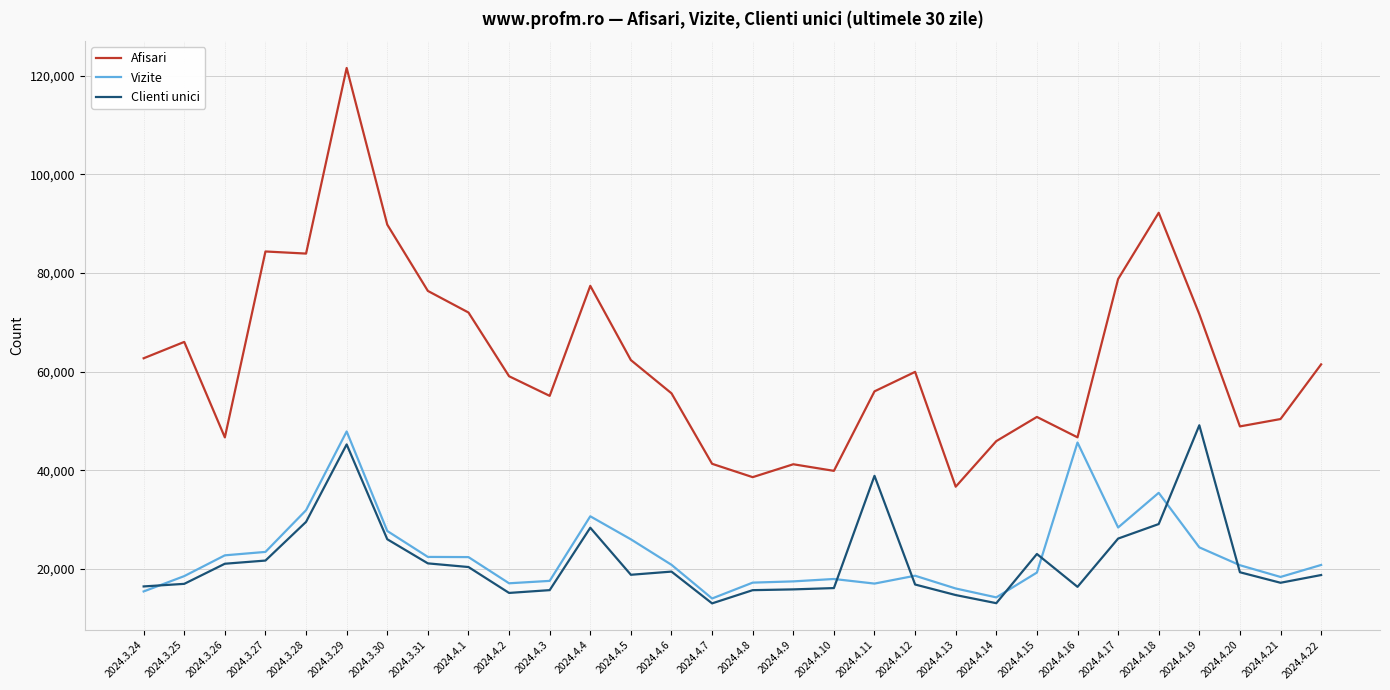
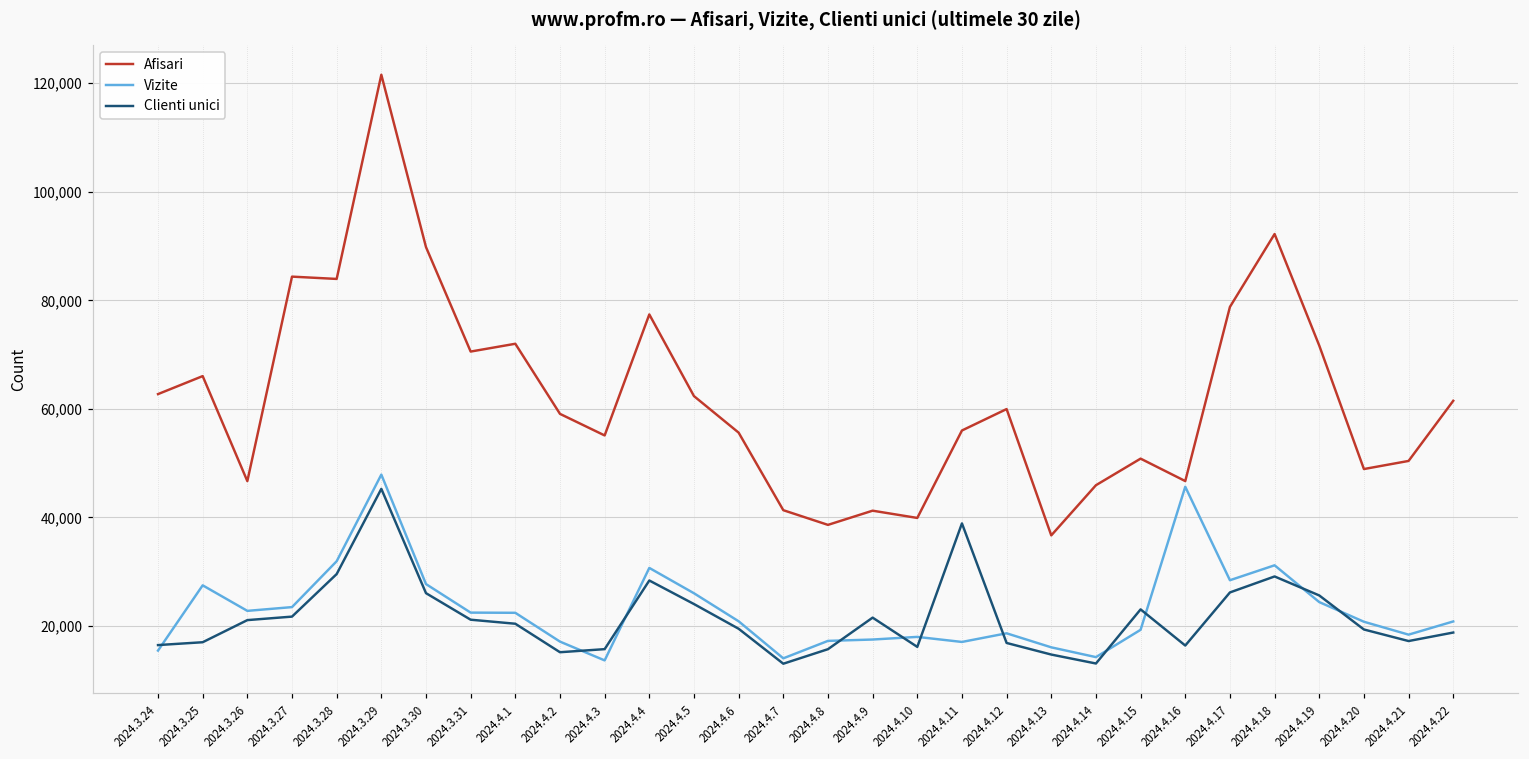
Vizite, 2024.3.25: 19,000 -> 27,000
Afisari, 2024.3.31: 76,000 -> 71,000
Vizite, 2024.4.3: 18,000 -> 14,000
Clienti unici, 2024.4.5: 19,000 -> 24,000
Clienti unici, 2024.4.9: 16,000 -> 22,000
Vizite, 2024.4.18: 35,000 -> 31,000
Clienti unici, 2024.4.19: 49,000 -> 26,000
